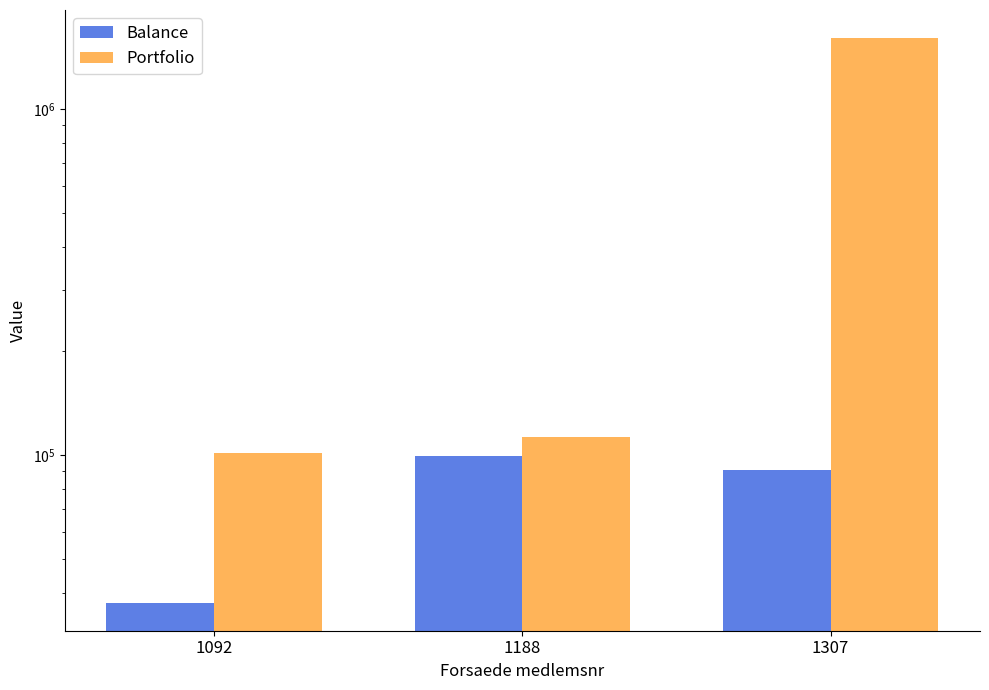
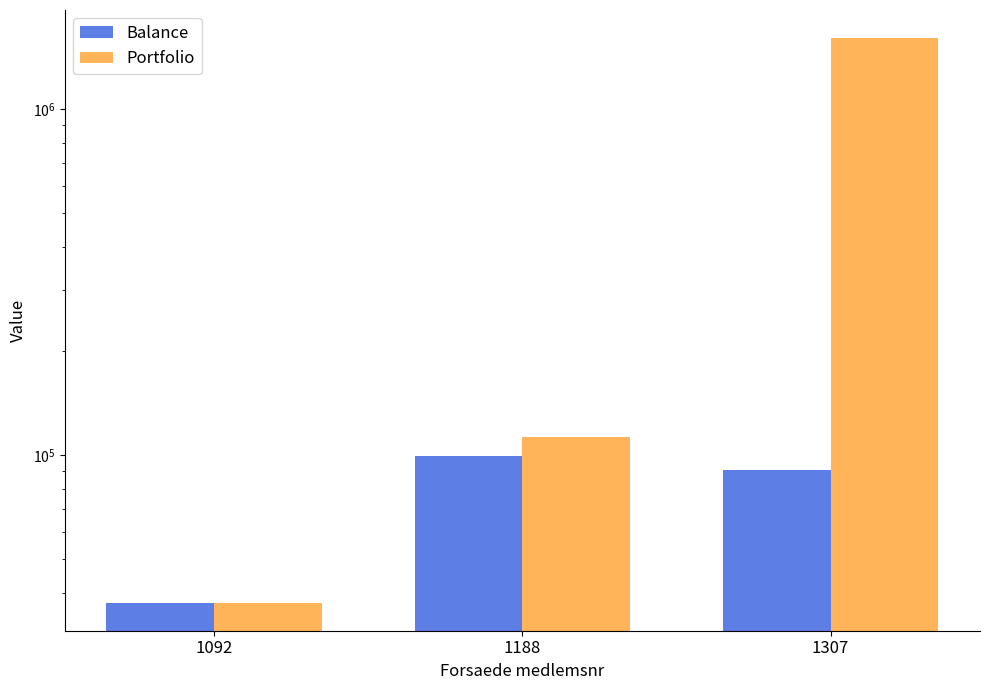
Portfolio, 1092: 102000 -> 38000
